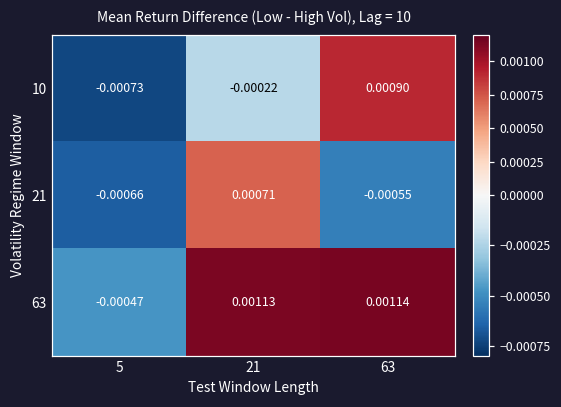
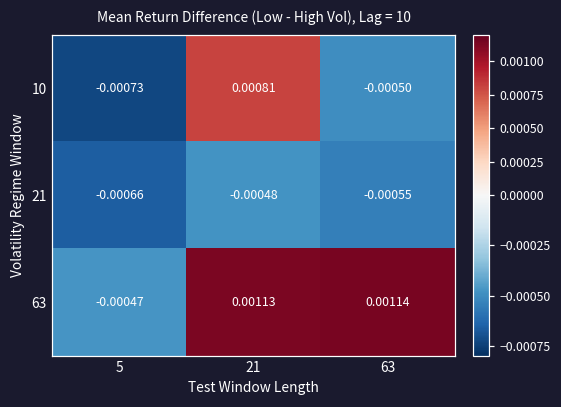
10, 21: -0.00022 -> 0.00081
10, 63: 0.00090 -> -0.00050
21, 21: 0.00071 -> -0.00048
